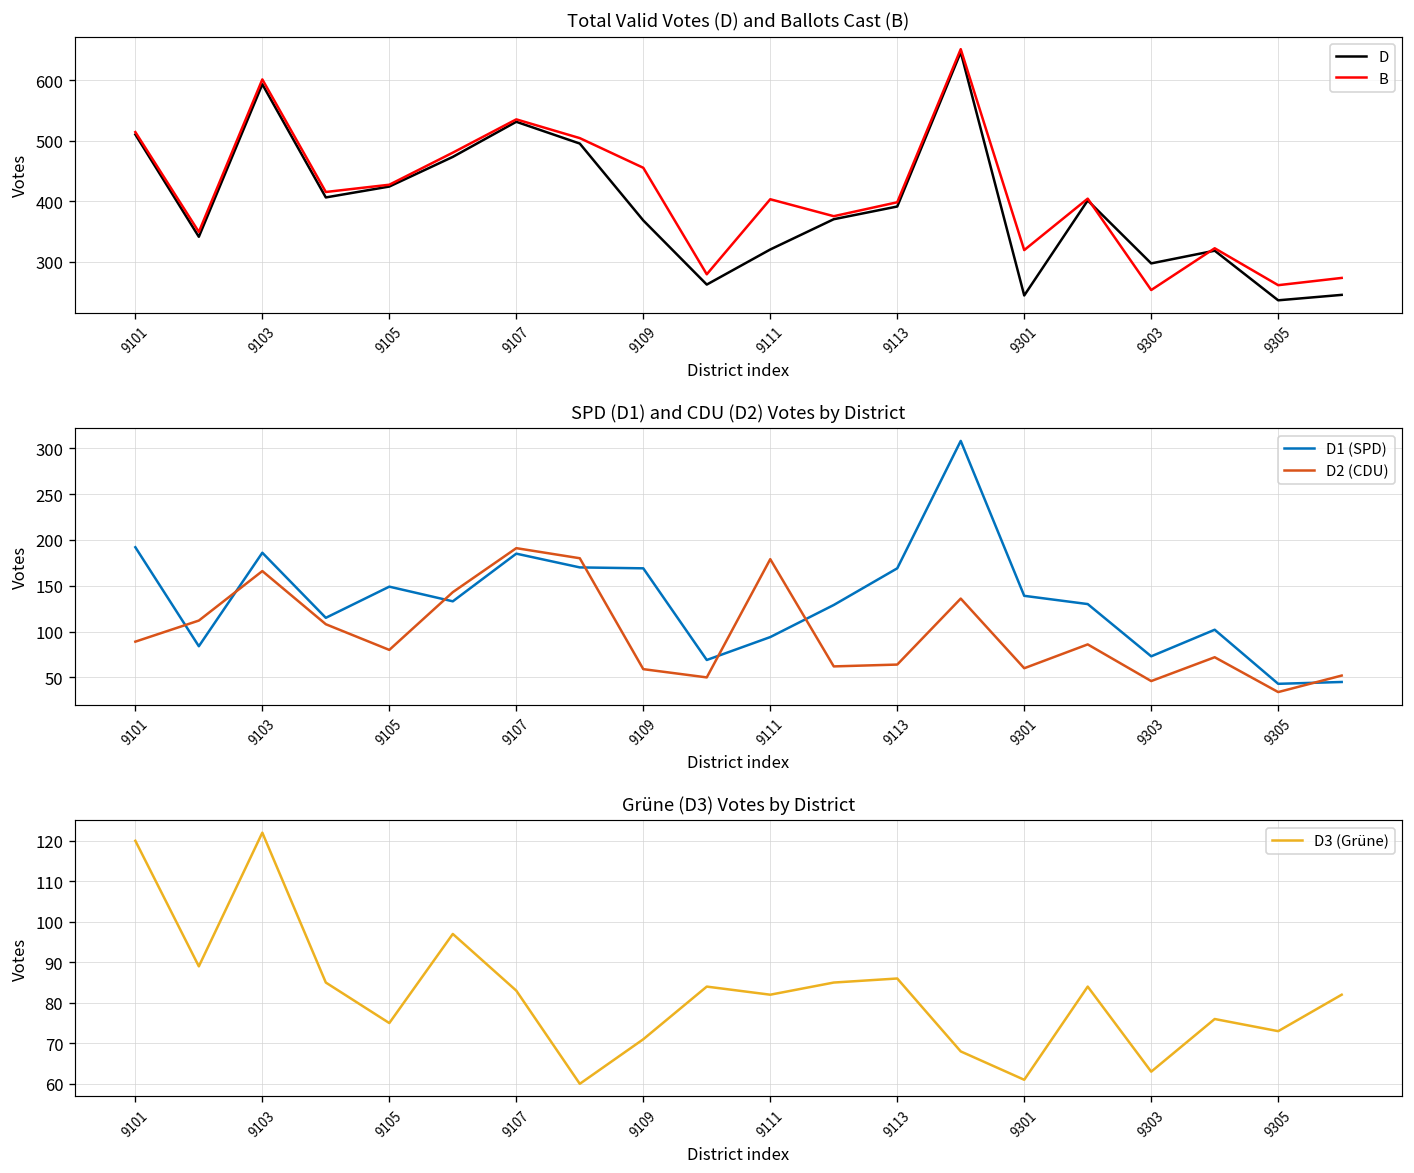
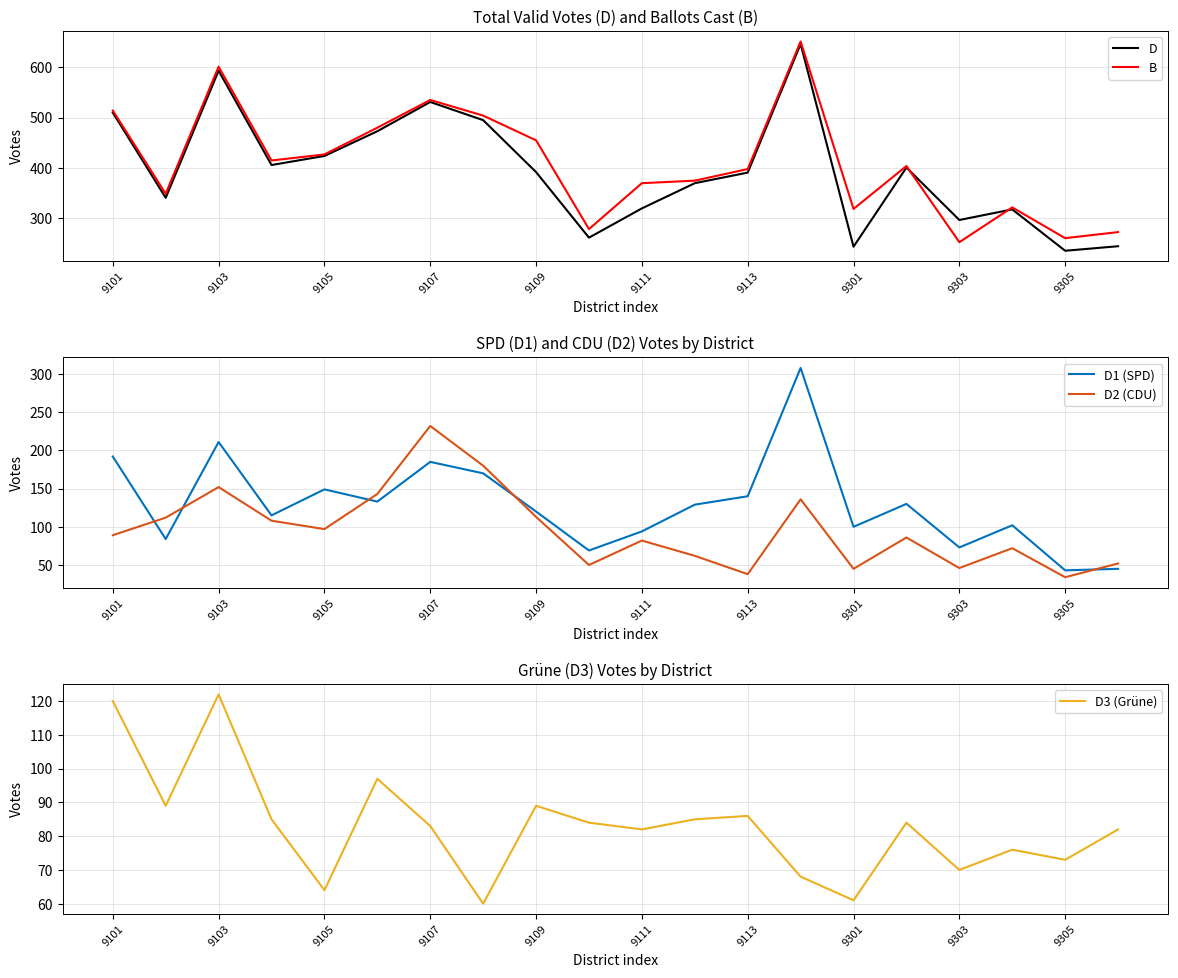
Total Valid Votes (D) and Ballots Cast (B), D, 9109: 370 -> 390
Total Valid Votes (D) and Ballots Cast (B), B, 9111: 400 -> 370
SPD (D1) and CDU (D2) Votes by District, D1 (SPD), 9103: 190 -> 210
SPD (D1) and CDU (D2) Votes by District, D2 (CDU), 9103: 170 -> 150
SPD (D1) and CDU (D2) Votes by District, D2 (CDU), 9105: 80 -> 100
SPD (D1) and CDU (D2) Votes by District, D2 (CDU), 9107: 190 -> 230
SPD (D1) and CDU (D2) Votes by District, D1 (SPD), 9109: 170 -> 120
SPD (D1) and CDU (D2) Votes by District, D2 (CDU), 9109: 60 -> 110
SPD (D1) and CDU (D2) Votes by District, D2 (CDU), 9111: 180 -> 80
SPD (D1) and CDU (D2) Votes by District, D1 (SPD), 9113: 170 -> 140
SPD (D1) and CDU (D2) Votes by District, D2 (CDU), 9113: 60 -> 40
SPD (D1) and CDU (D2) Votes by District, D1 (SPD), 9301: 140 -> 100
SPD (D1) and CDU (D2) Votes by District, D2 (CDU), 9301: 60 -> 50
Grüne (D3) Votes by District, 9105: 75 -> 64
Grüne (D3) Votes by District, 9109: 71 -> 89
Grüne (D3) Votes by District, 9303: 63 -> 70
